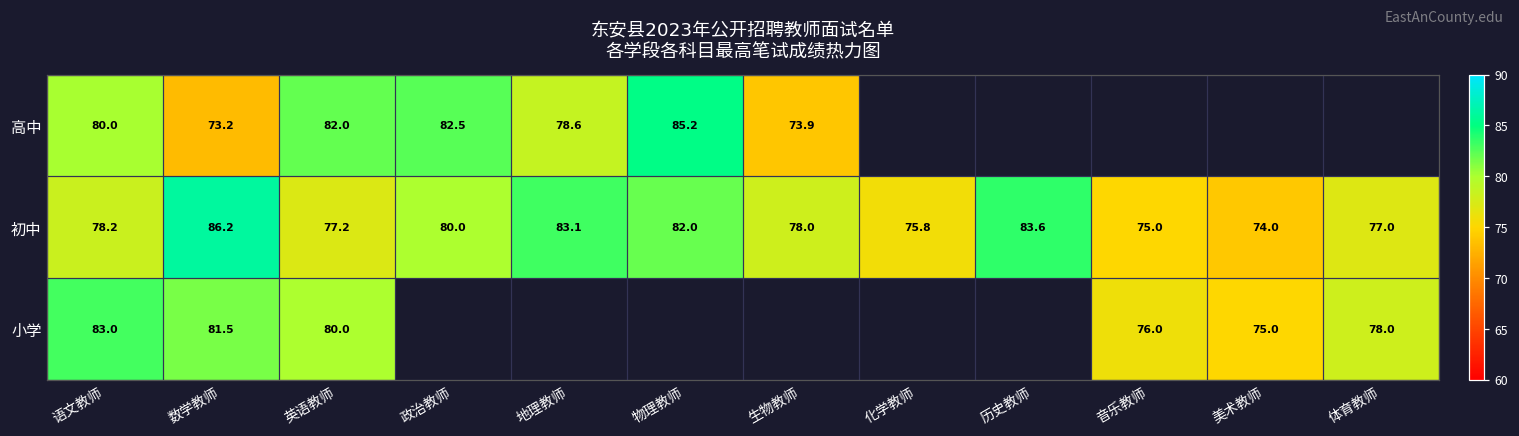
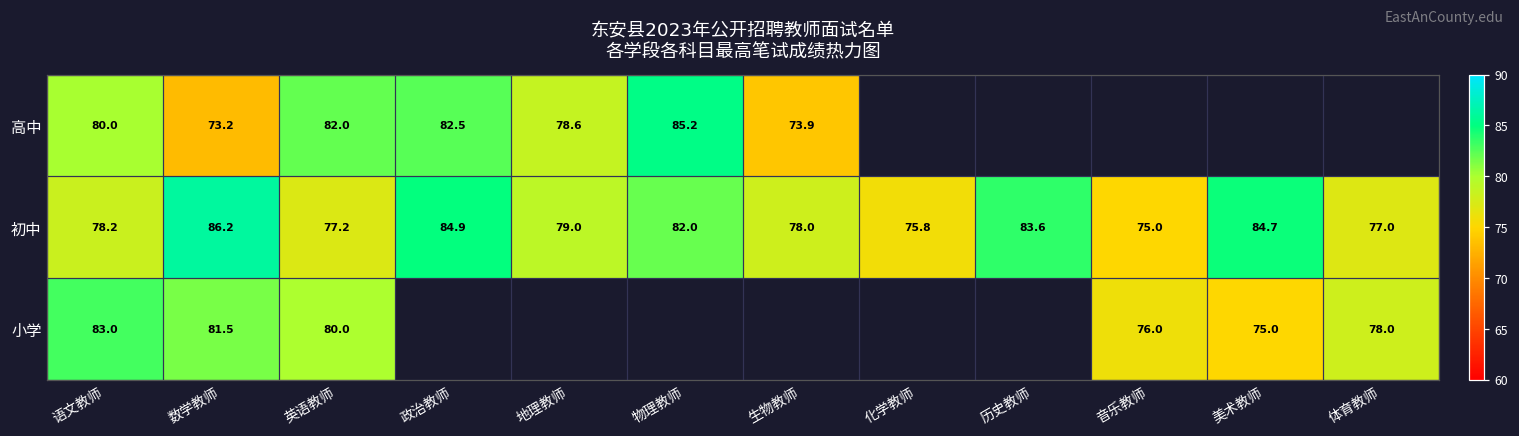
初中, 政治教师: 80.0 -> 84.9
初中, 地理教师: 83.1 -> 79.0
初中, 美术教师: 74.0 -> 84.7
